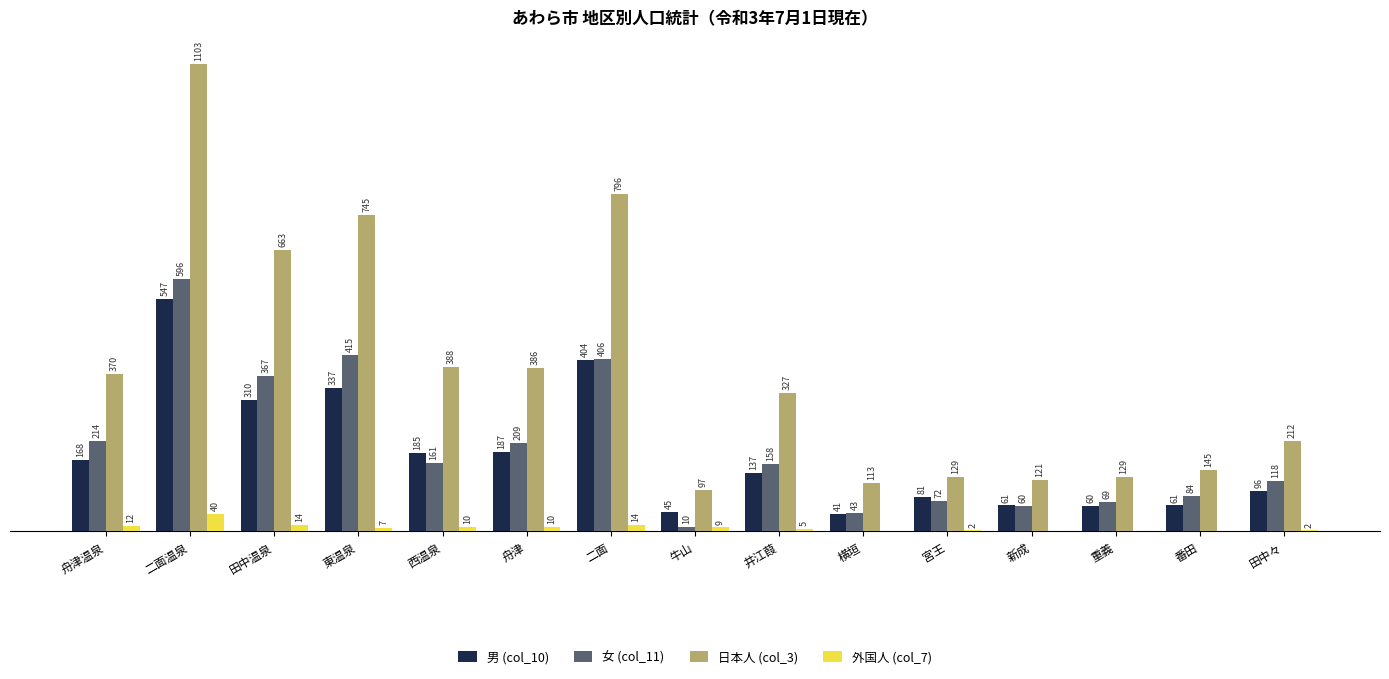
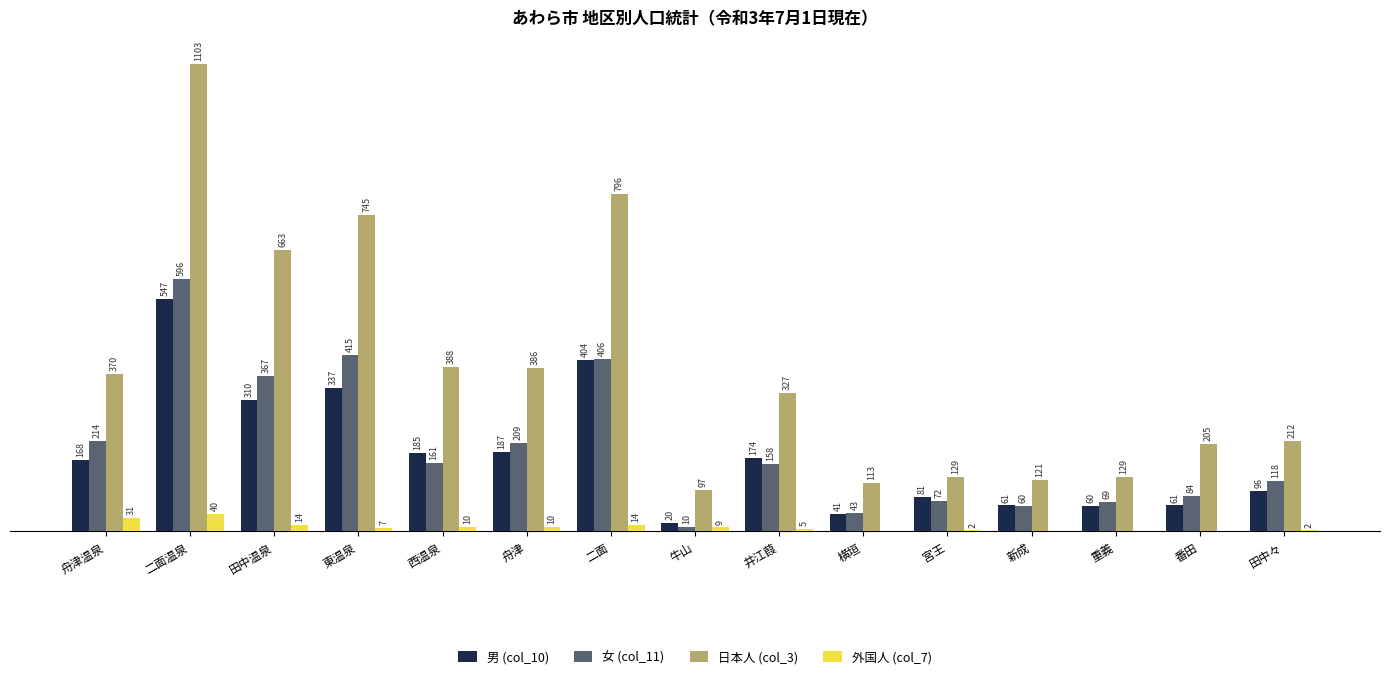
外国人 (col_7), 舟津温泉: 12 -> 31
男 (col_10), 牛山: 45 -> 20
男 (col_10), 井江葭: 137 -> 174
日本人 (col_3), 番田: 145 -> 205
